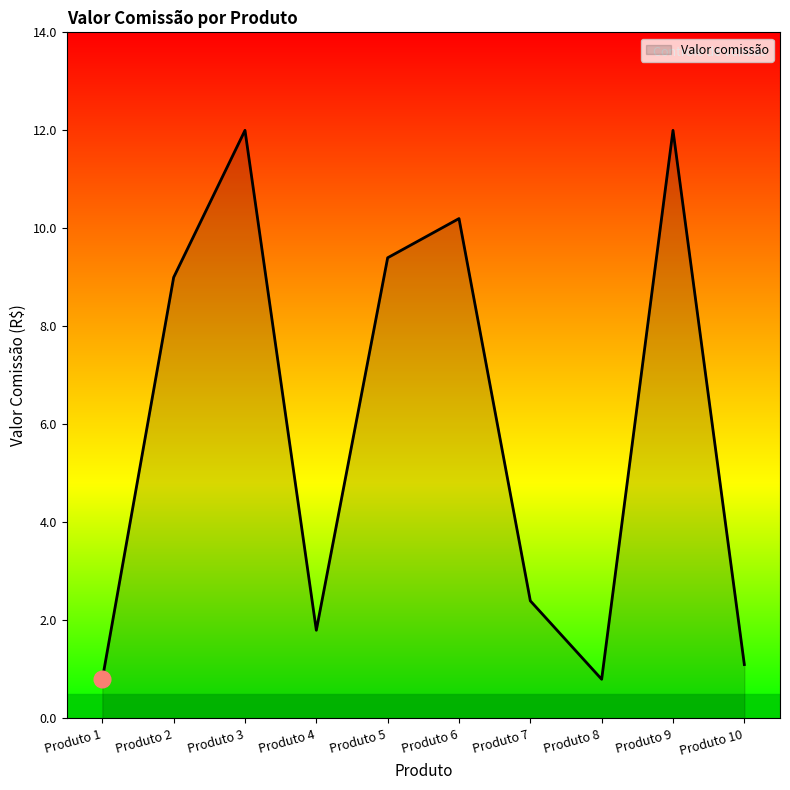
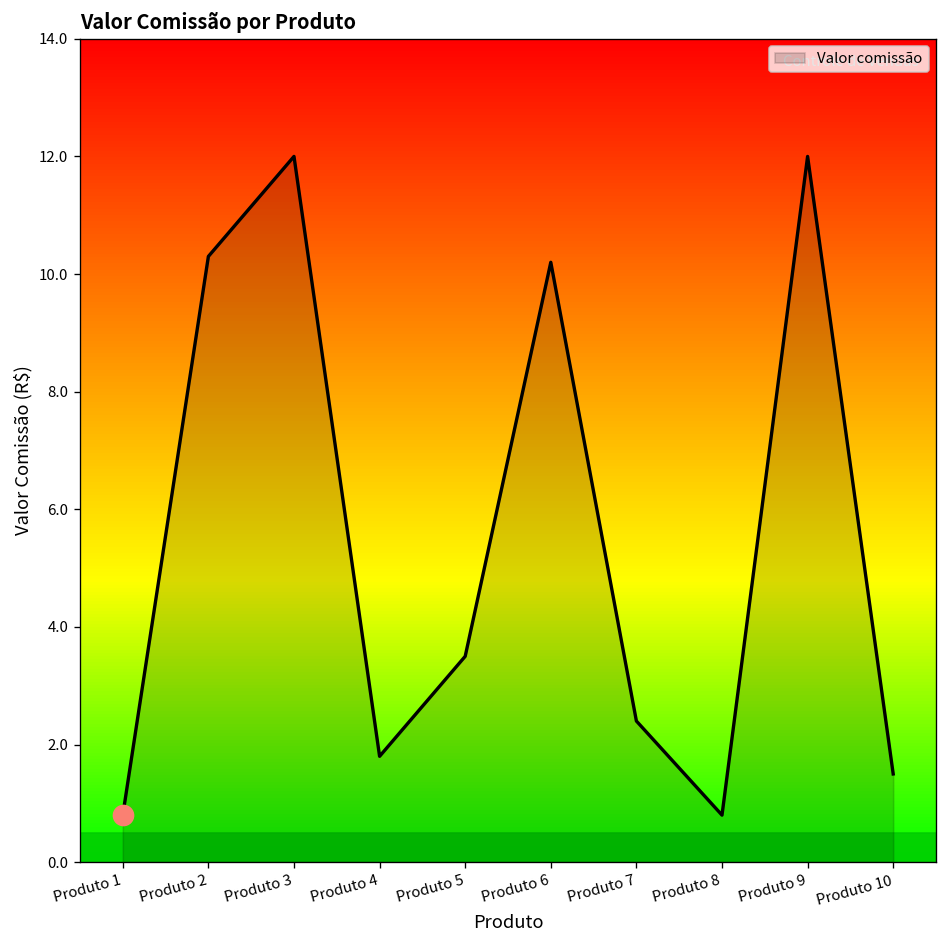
Valor comissão, Produto 2: 9.0 -> 10.3
Valor comissão, Produto 5: 9.4 -> 3.5
Valor comissão, Produto 10: 1.1 -> 1.5
